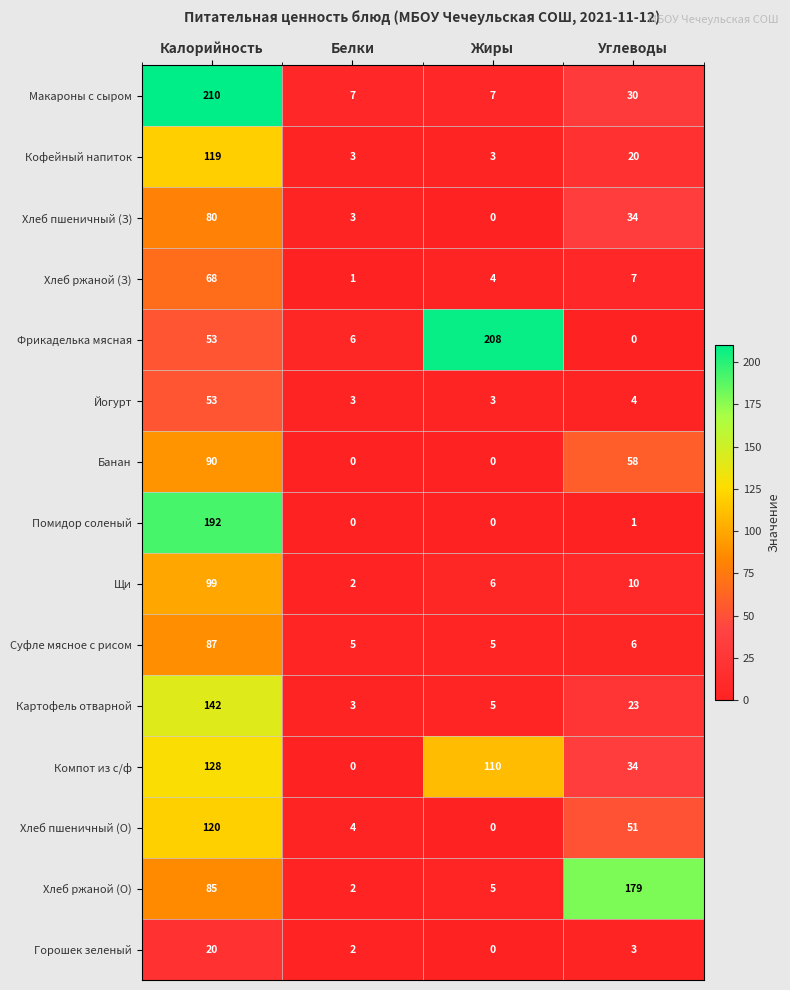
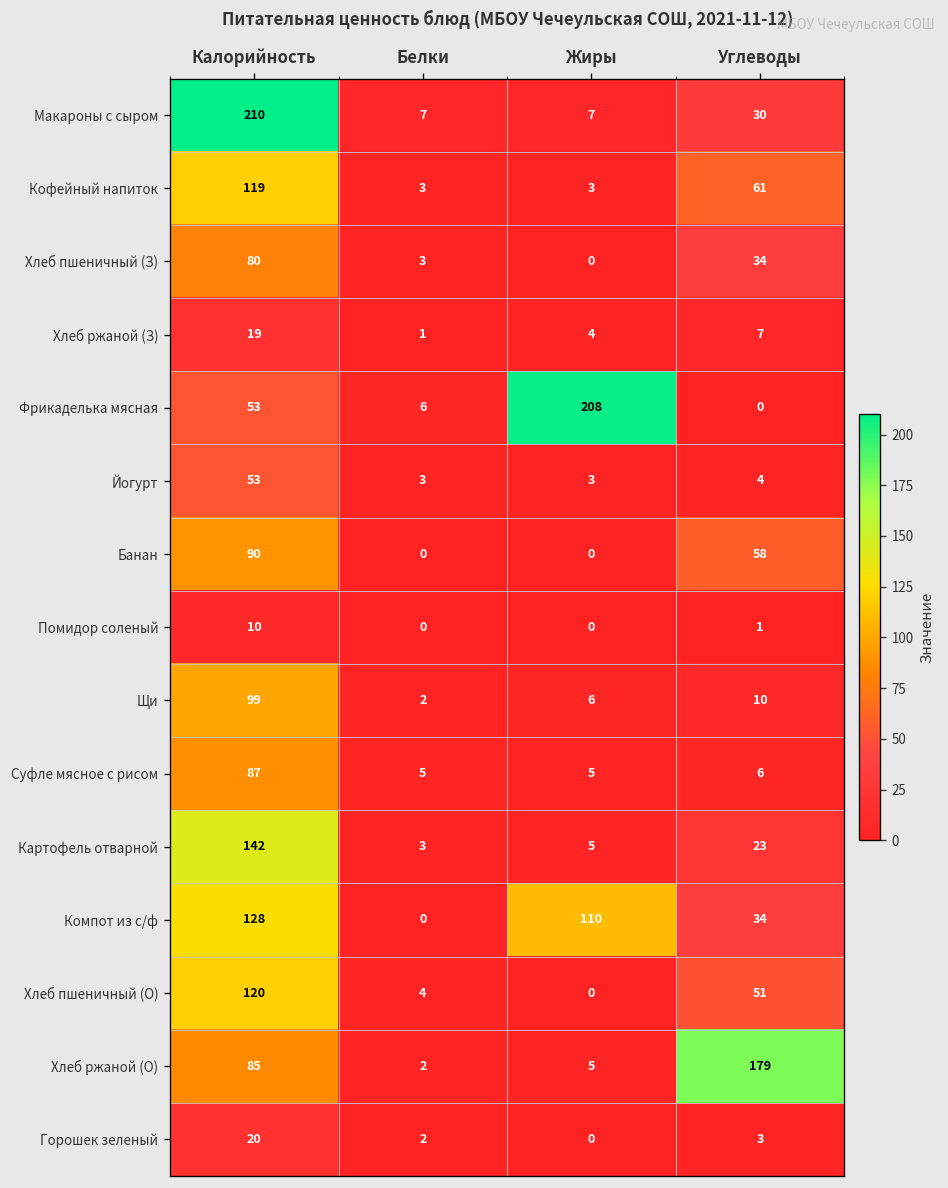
Кофейный напиток, Углеводы: 20 -> 61
Хлеб ржаной (З), Калорийность: 68 -> 19
Помидор соленый, Калорийность: 192 -> 10
